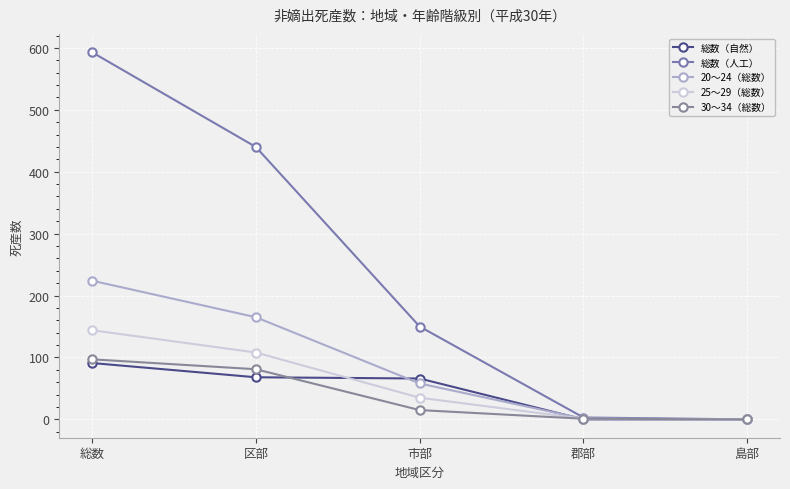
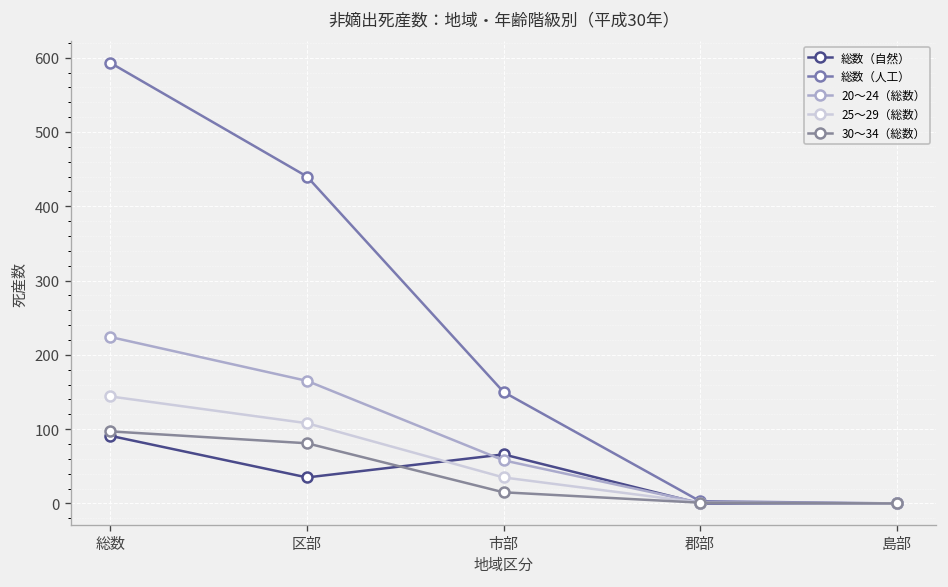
総数（自然）, 区部: 70 -> 40
